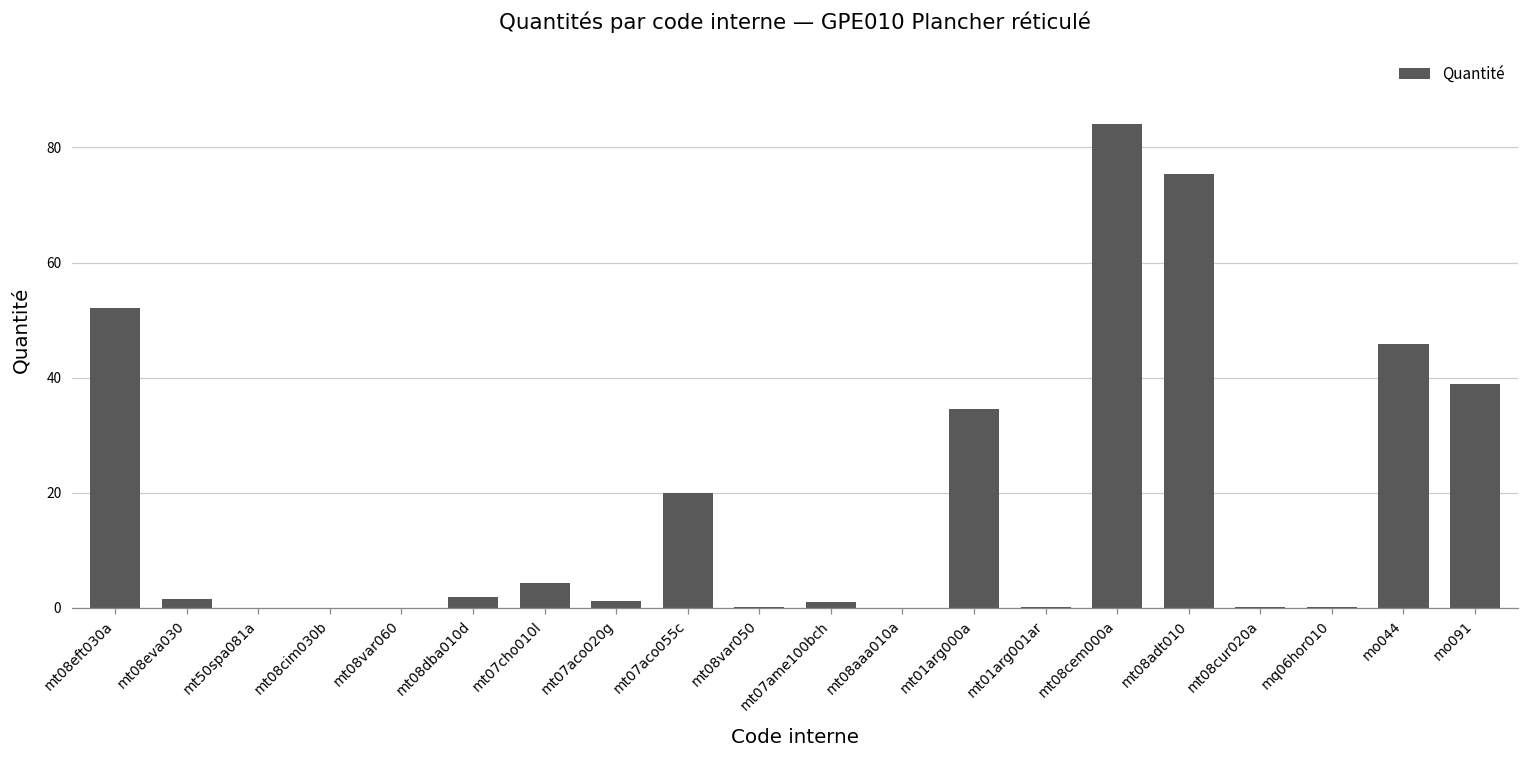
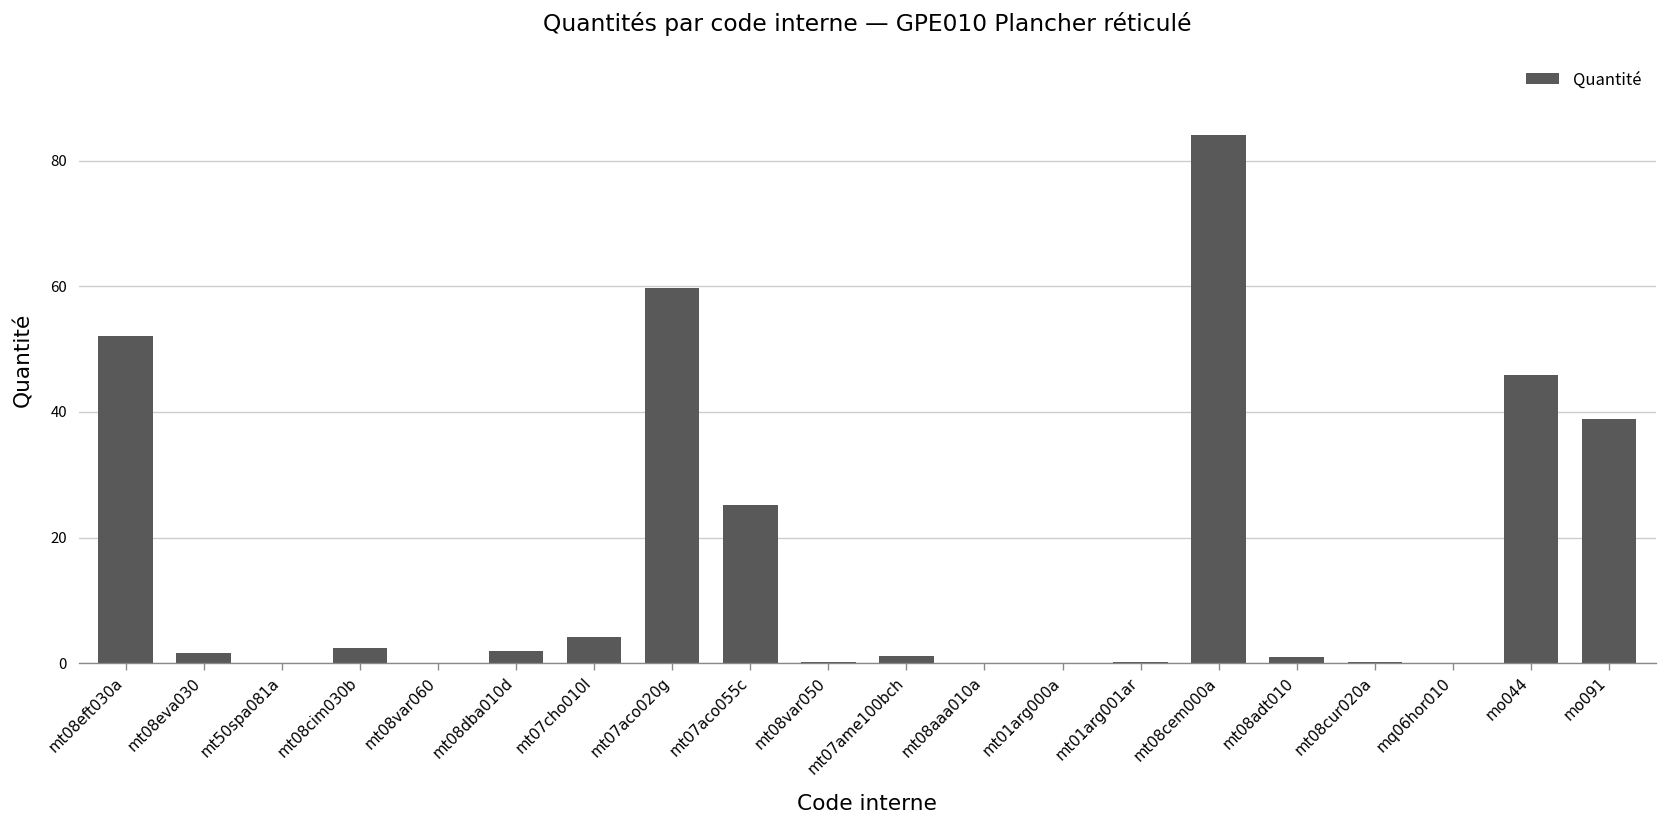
mt08cim030b: 0 -> 2
mt07aco020g: 1 -> 60
mt07aco055c: 20 -> 25
mt01arg000a: 35 -> 0
mt08adt010: 75 -> 1
